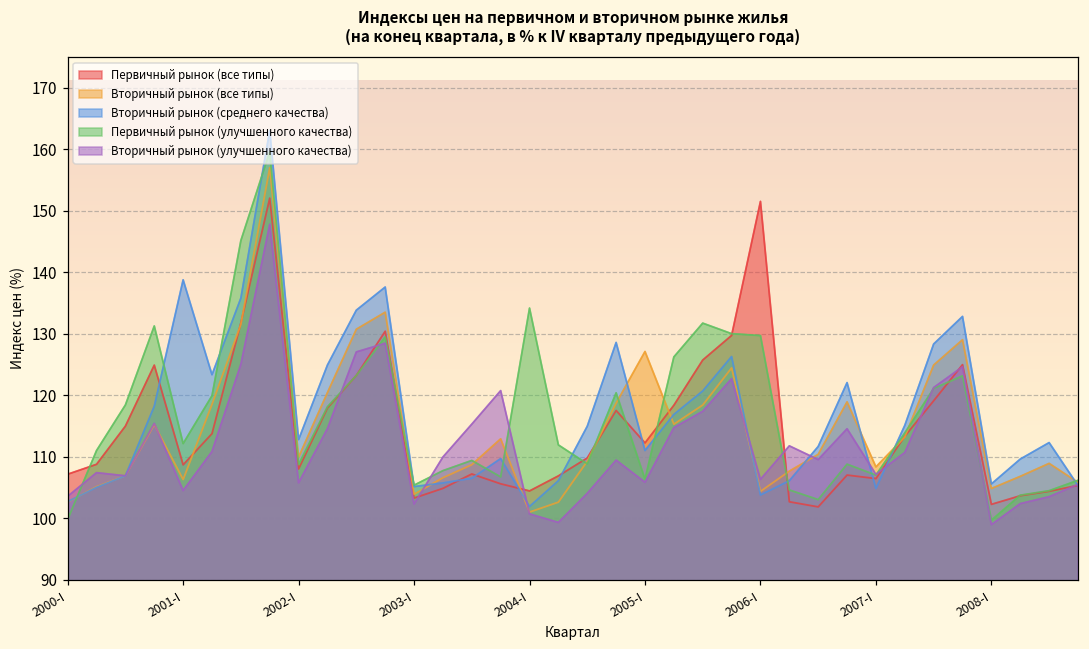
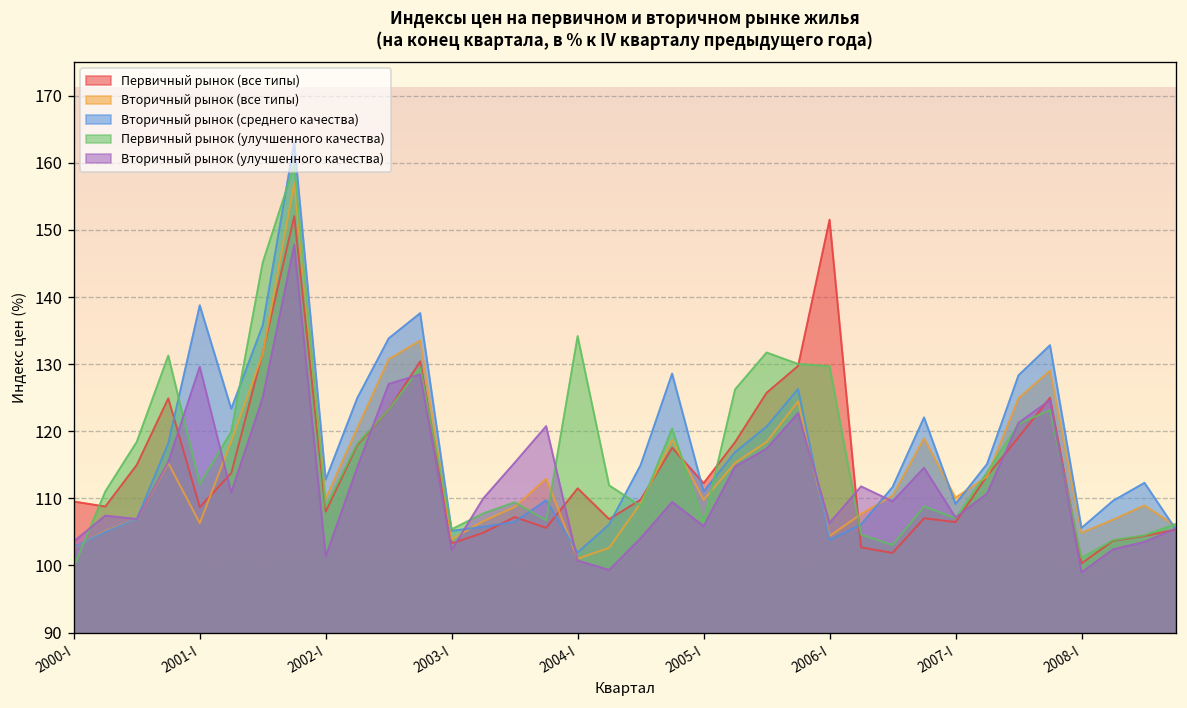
Первичный рынок (все типы), 2000-I: 107 -> 110
Вторичный рынок (улучшенного качества), 2001-I: 105 -> 130
Вторичный рынок (улучшенного качества), 2002-I: 106 -> 101
Первичный рынок (все типы), 2004-I: 104 -> 111
Вторичный рынок (все типы), 2005-I: 127 -> 110
Вторичный рынок (все типы), 2007-I: 108 -> 110
Вторичный рынок (среднего качества), 2007-I: 105 -> 109
Первичный рынок (все типы), 2008-I: 102 -> 100
Первичный рынок (улучшенного качества), 2008-I: 100 -> 101
